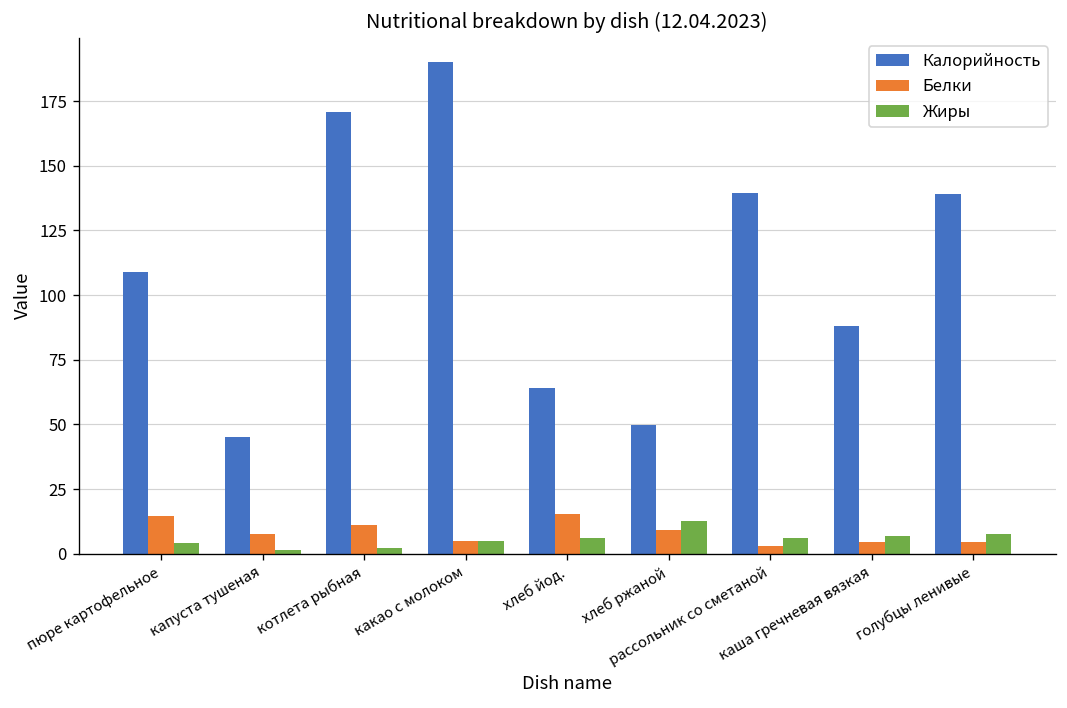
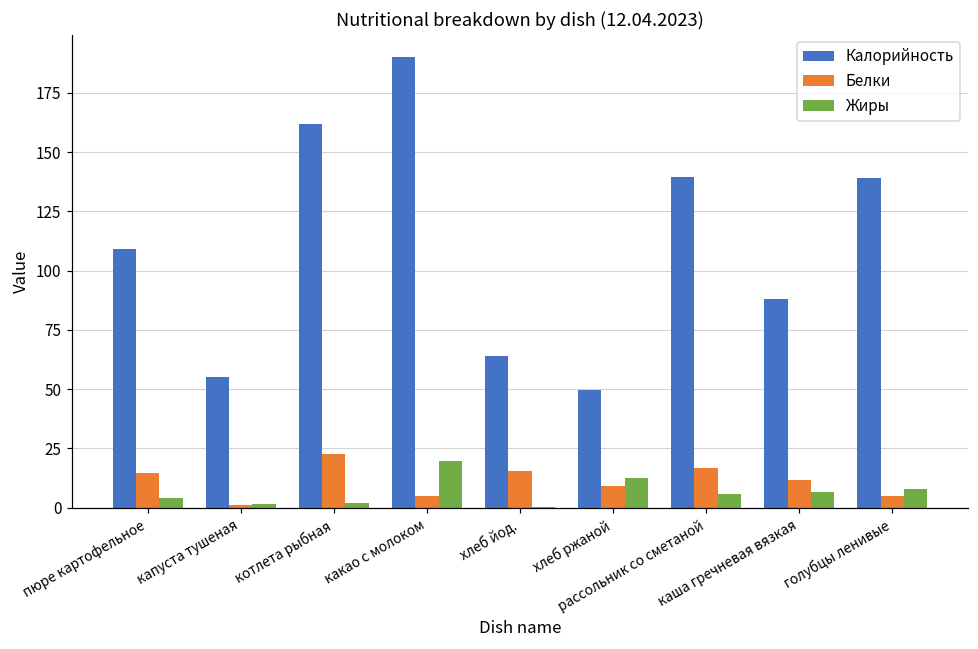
Калорийность, капуста тушеная: 45 -> 55
Белки, капуста тушеная: 8 -> 1
Калорийность, котлета рыбная: 171 -> 162
Белки, котлета рыбная: 11 -> 22
Жиры, какао с молоком: 5 -> 20
Жиры, хлеб йод.: 6 -> 0
Белки, рассольник со сметаной: 3 -> 17
Белки, каша гречневая вязкая: 5 -> 12
